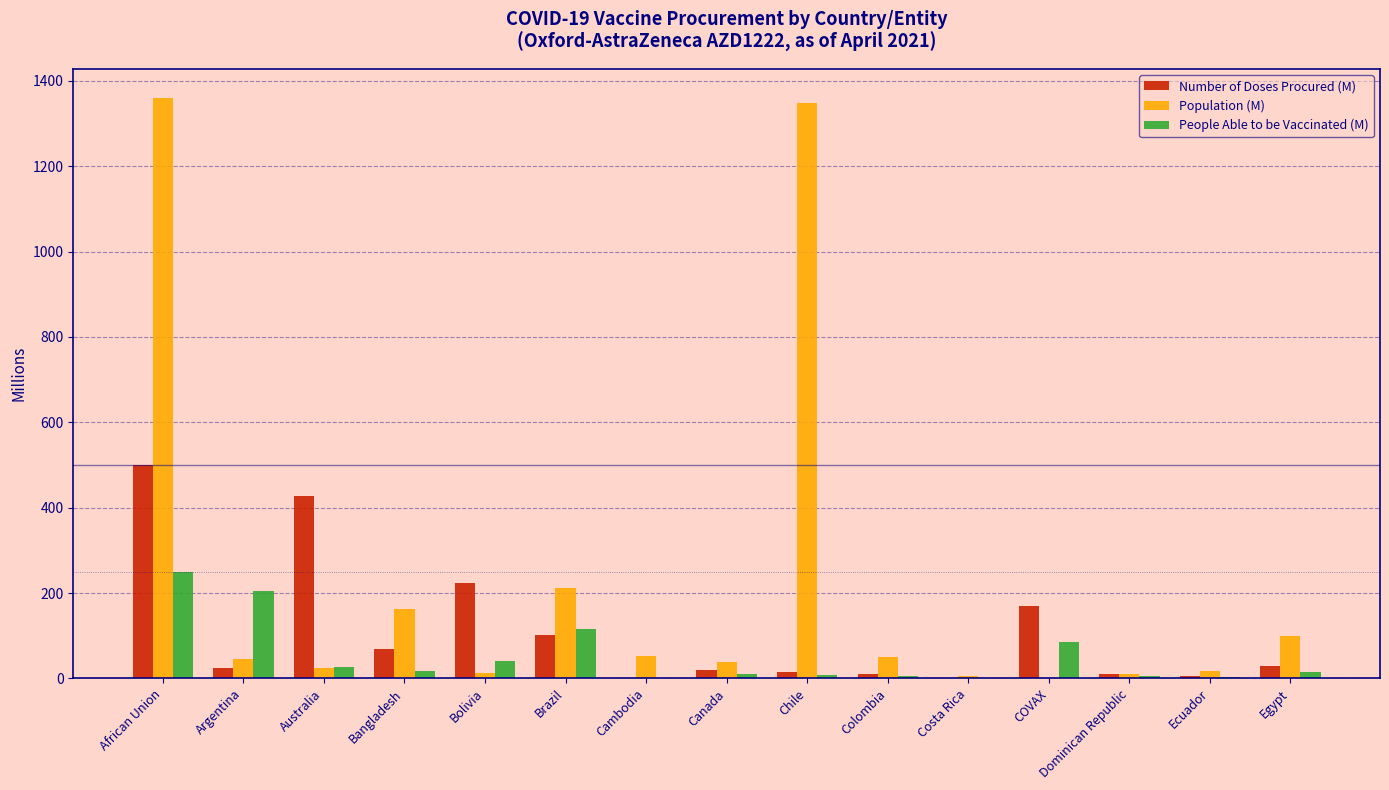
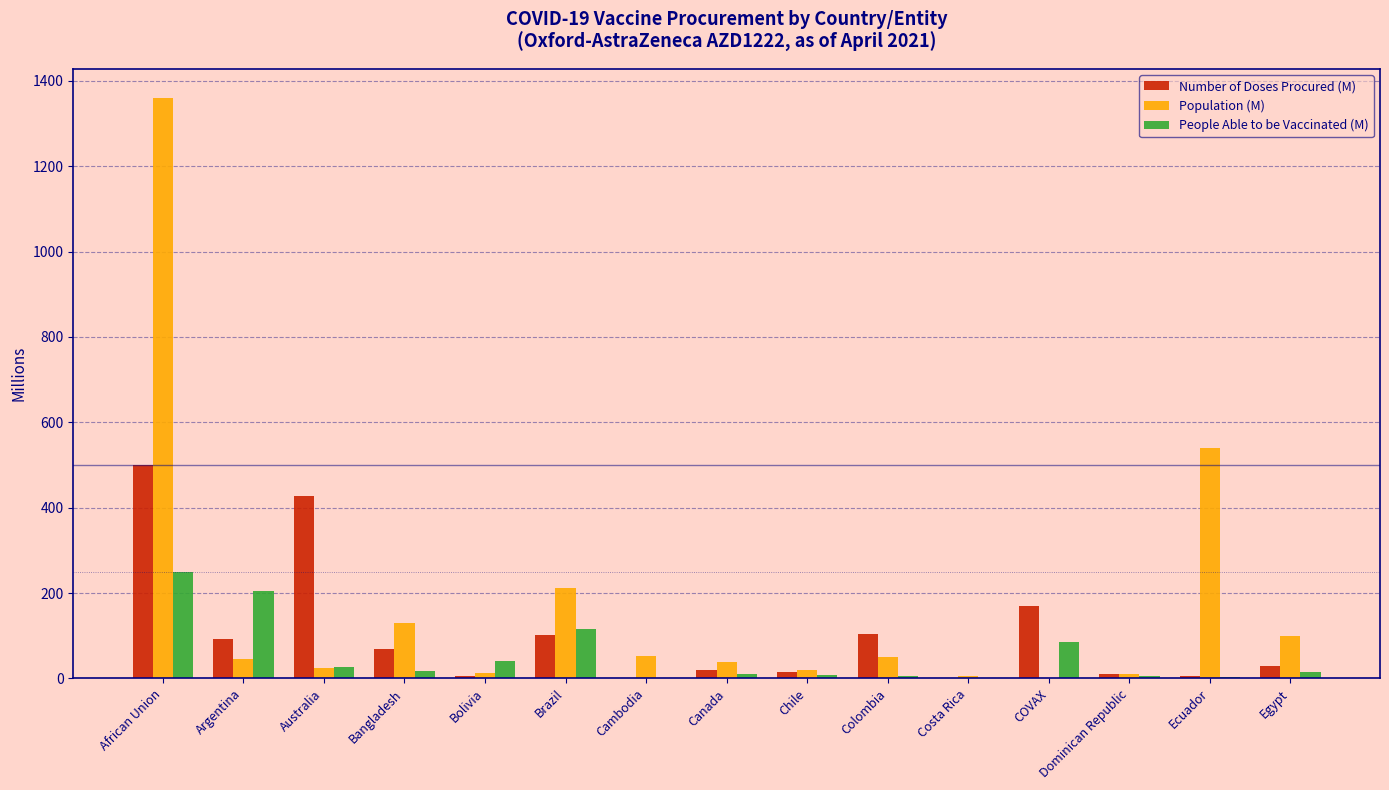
Number of Doses Procured (M), Argentina: 20 -> 90
Population (M), Bangladesh: 160 -> 130
Number of Doses Procured (M), Bolivia: 220 -> 10
Population (M), Chile: 1350 -> 20
Number of Doses Procured (M), Colombia: 10 -> 100
Population (M), Ecuador: 20 -> 540
